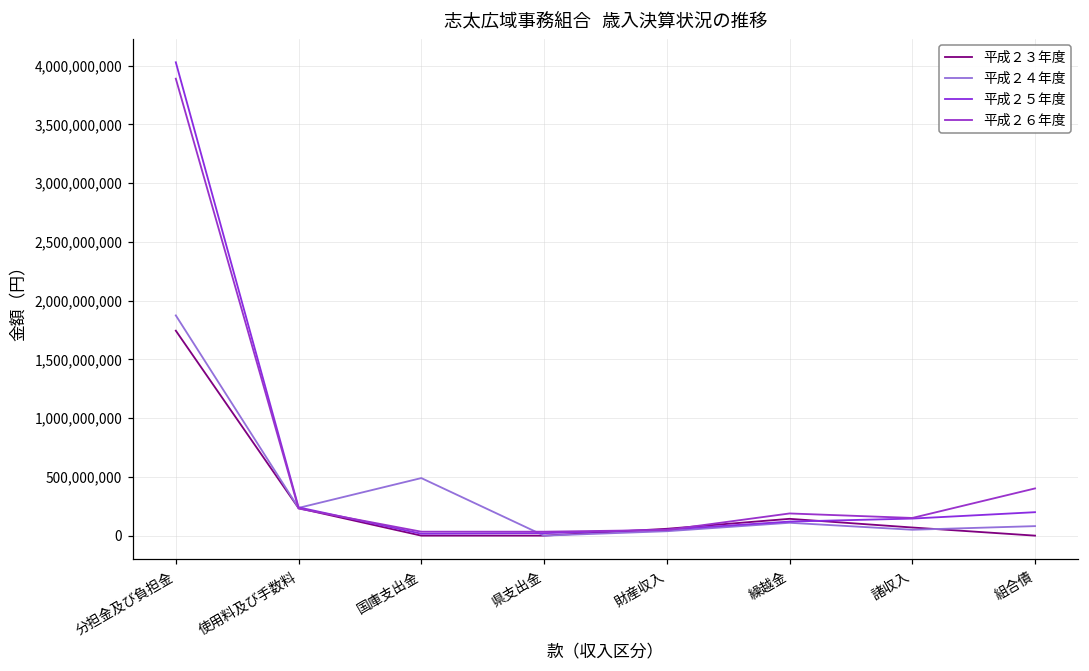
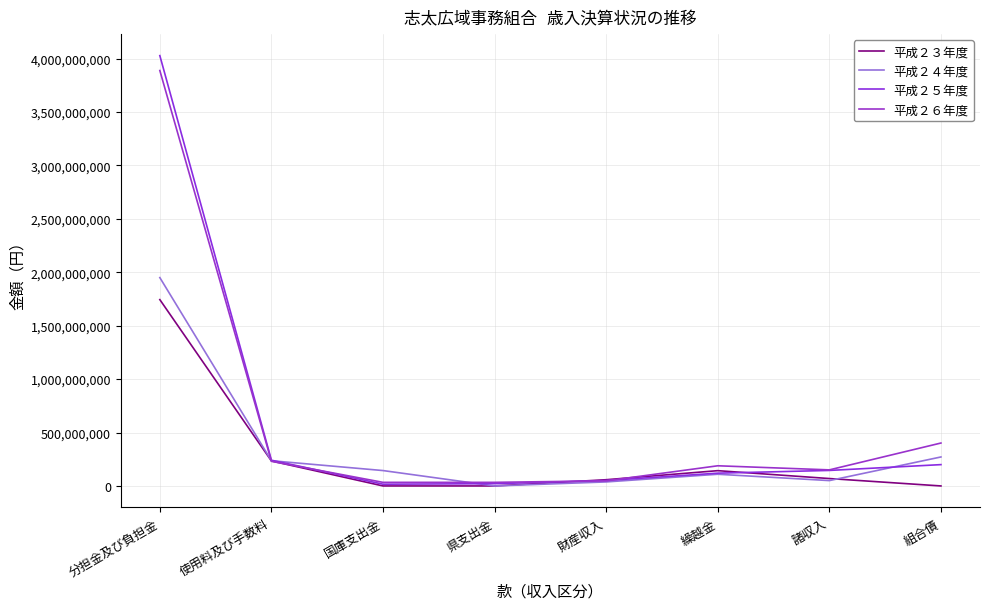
平成２４年度, 分担金及び負担金: 1,870,000,000 -> 1,950,000,000
平成２４年度, 国庫支出金: 490,000,000 -> 140,000,000
平成２４年度, 組合債: 80,000,000 -> 270,000,000
